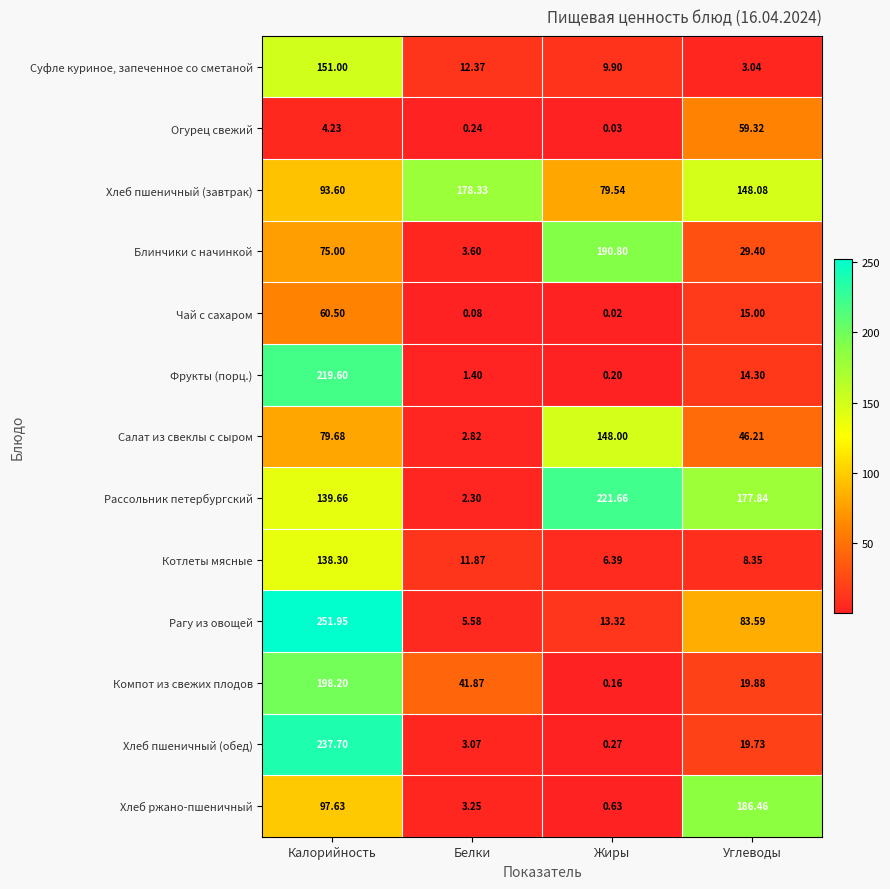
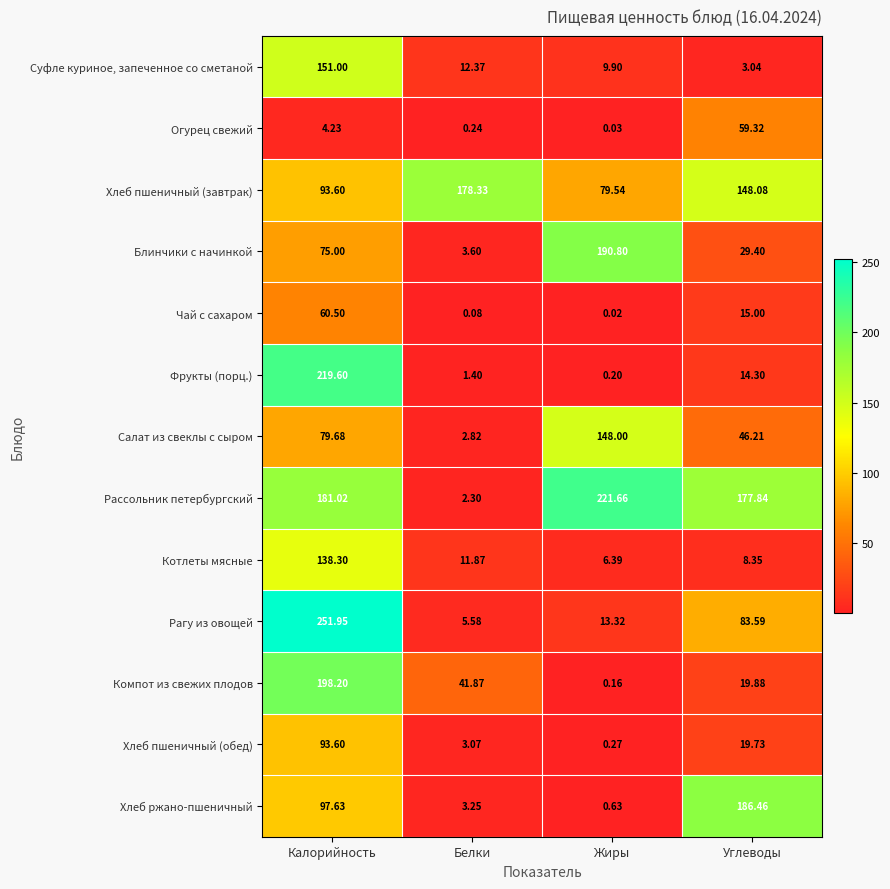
Рассольник петербургский, Калорийность: 139.66 -> 181.02
Хлеб пшеничный (обед), Калорийность: 237.70 -> 93.60
